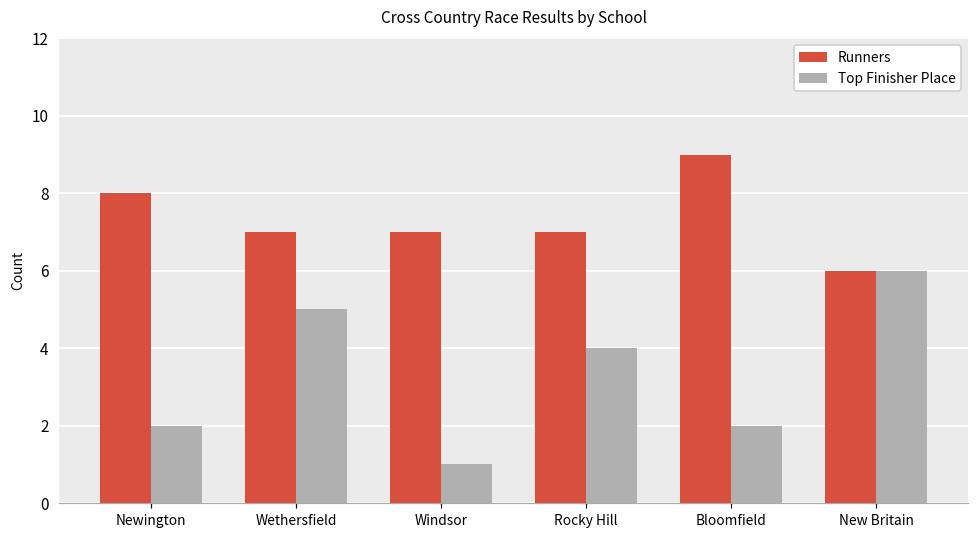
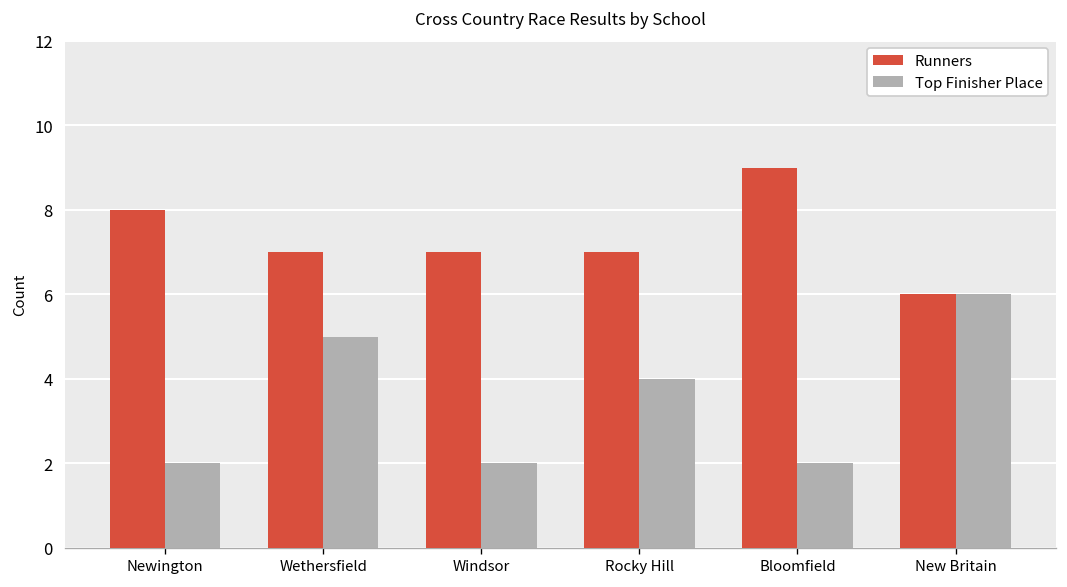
Top Finisher Place, Windsor: 1 -> 2
